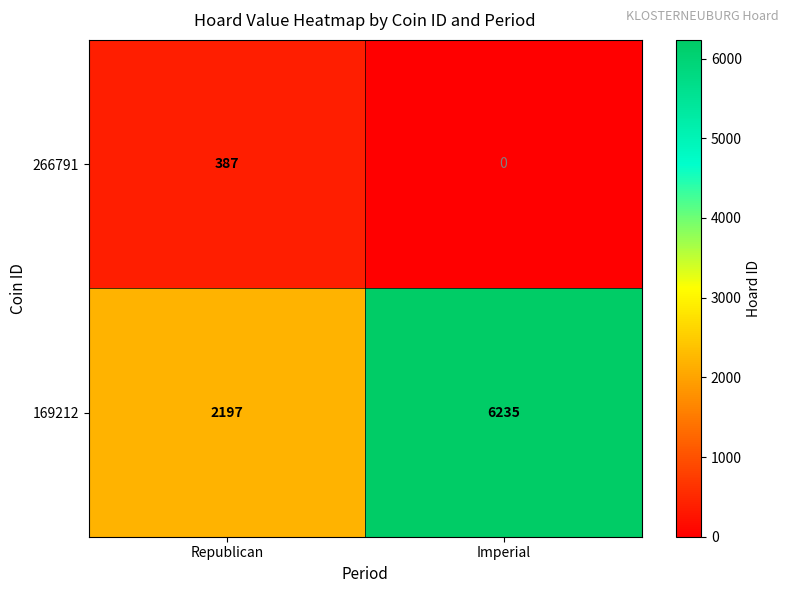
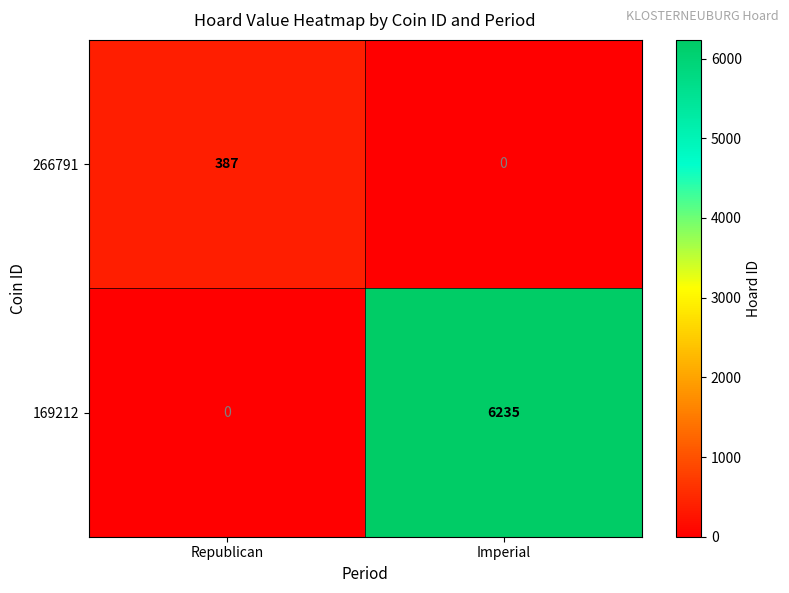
169212, Republican: 2197 -> 0
